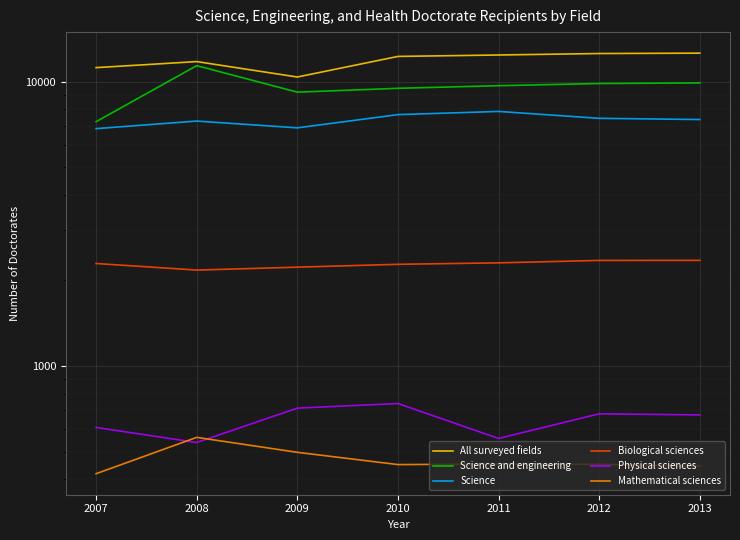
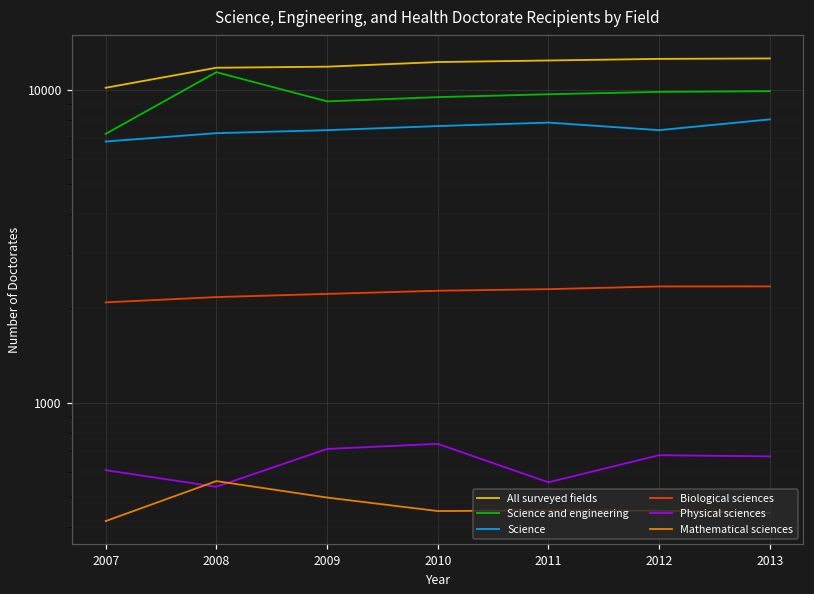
All surveyed fields, 2007: 11200 -> 10200
Biological sciences, 2007: 2300 -> 2100
All surveyed fields, 2009: 10400 -> 11900
Science, 2009: 6900 -> 7400
Science, 2013: 7400 -> 8000
